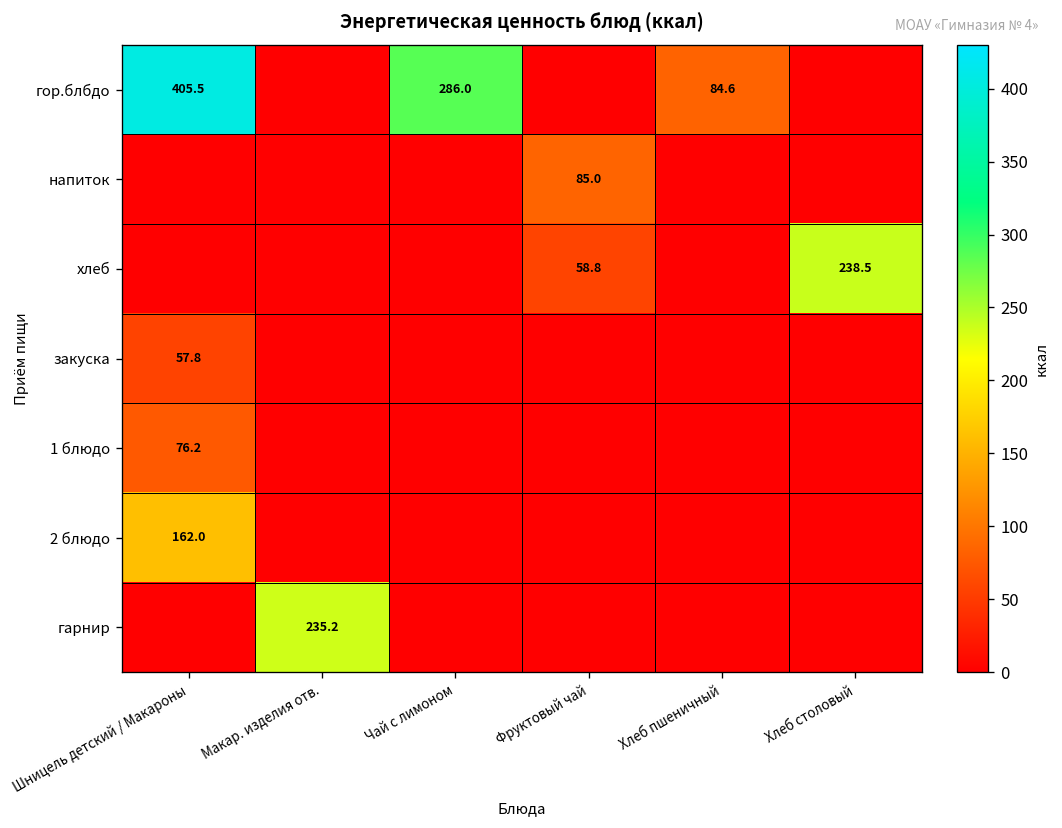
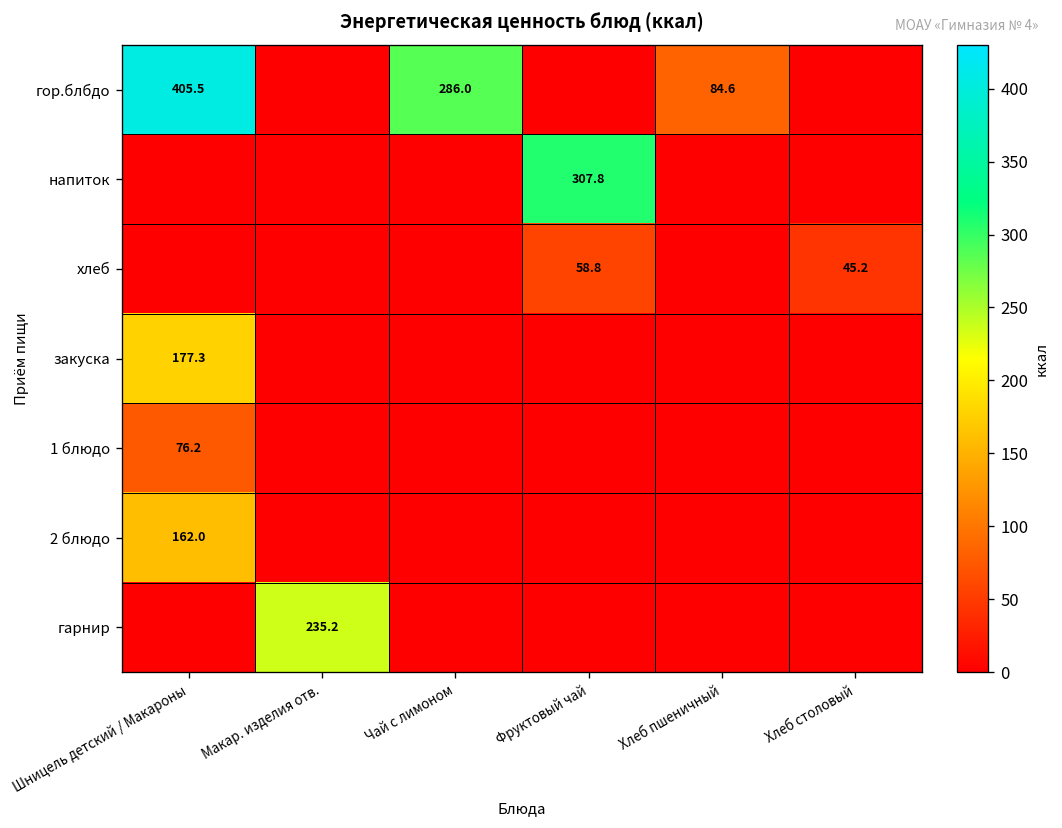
напиток, Фруктовый чай: 85.0 -> 307.8
хлеб, Хлеб столовый: 238.5 -> 45.2
закуска, Шницель детский / Макароны: 57.8 -> 177.3
